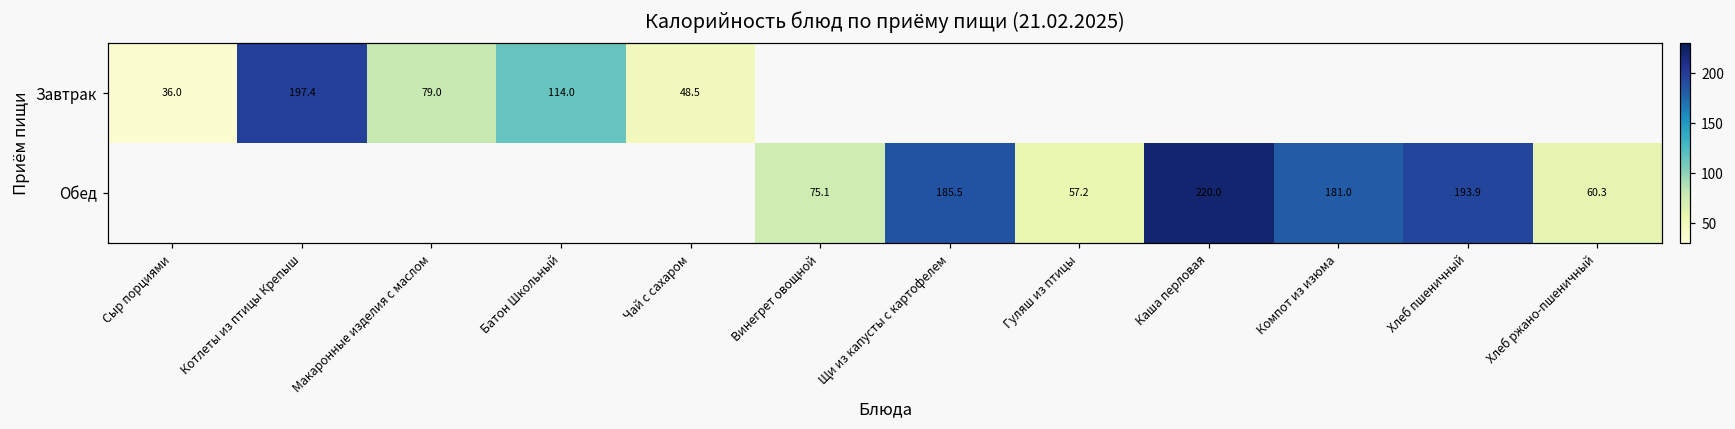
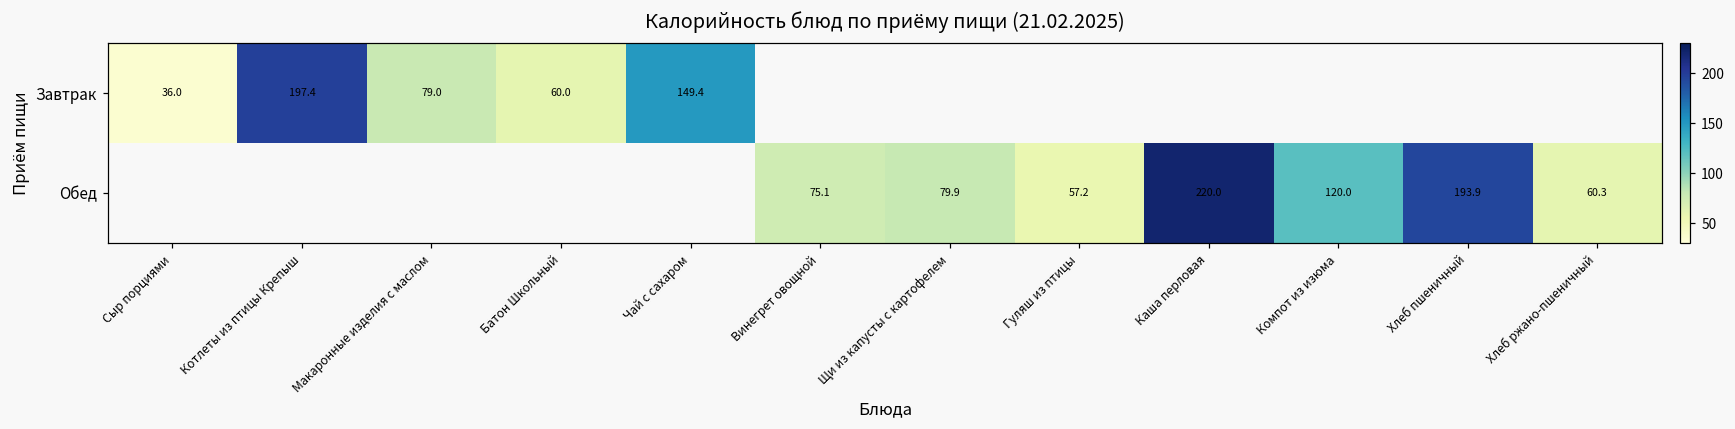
Завтрак, Батон Школьный: 114.0 -> 60.0
Завтрак, Чай с сахаром: 48.5 -> 149.4
Обед, Щи из капусты с картофелем: 185.5 -> 79.9
Обед, Компот из изюма: 181.0 -> 120.0
